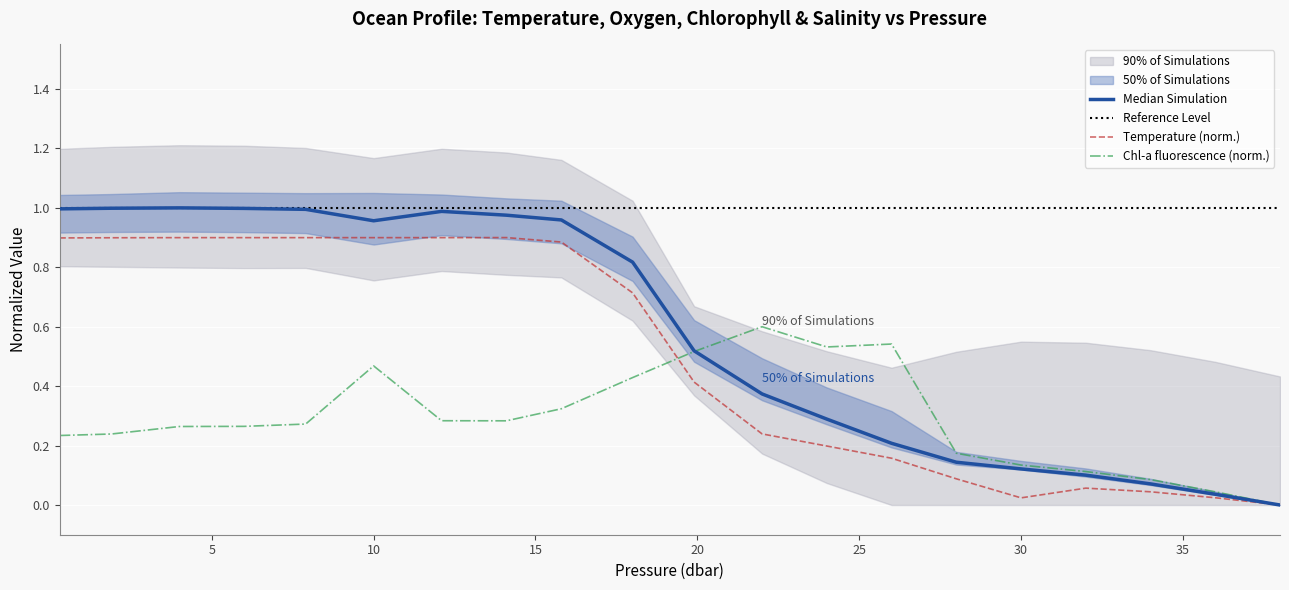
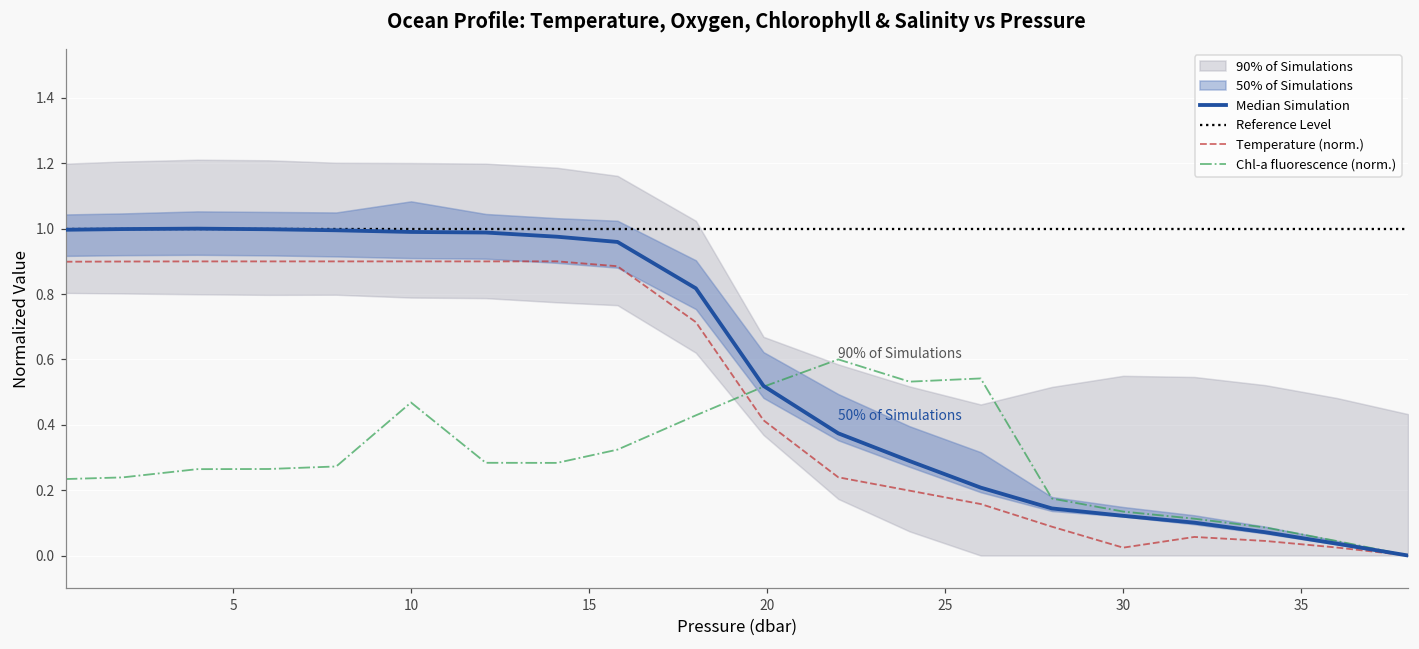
Median Simulation, 10: 0.96 -> 0.99
